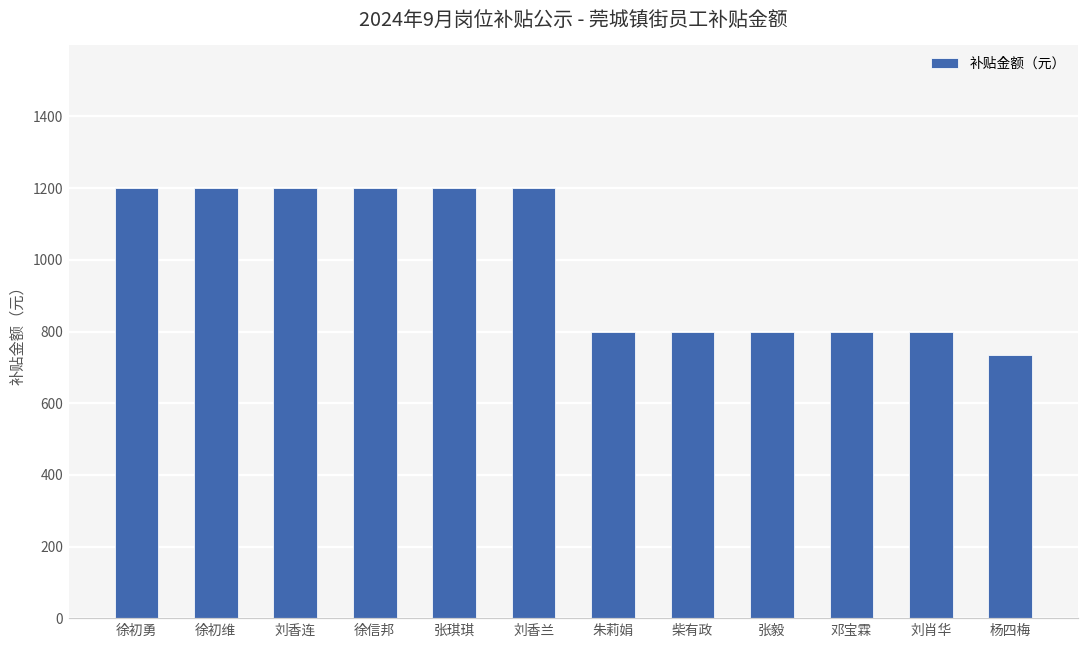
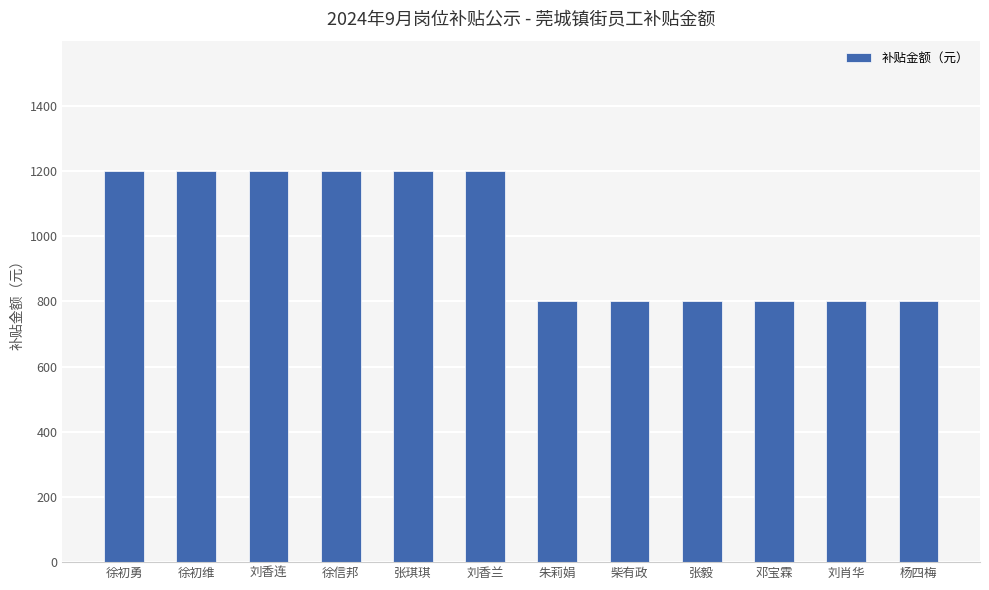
杨四梅: 740 -> 800
